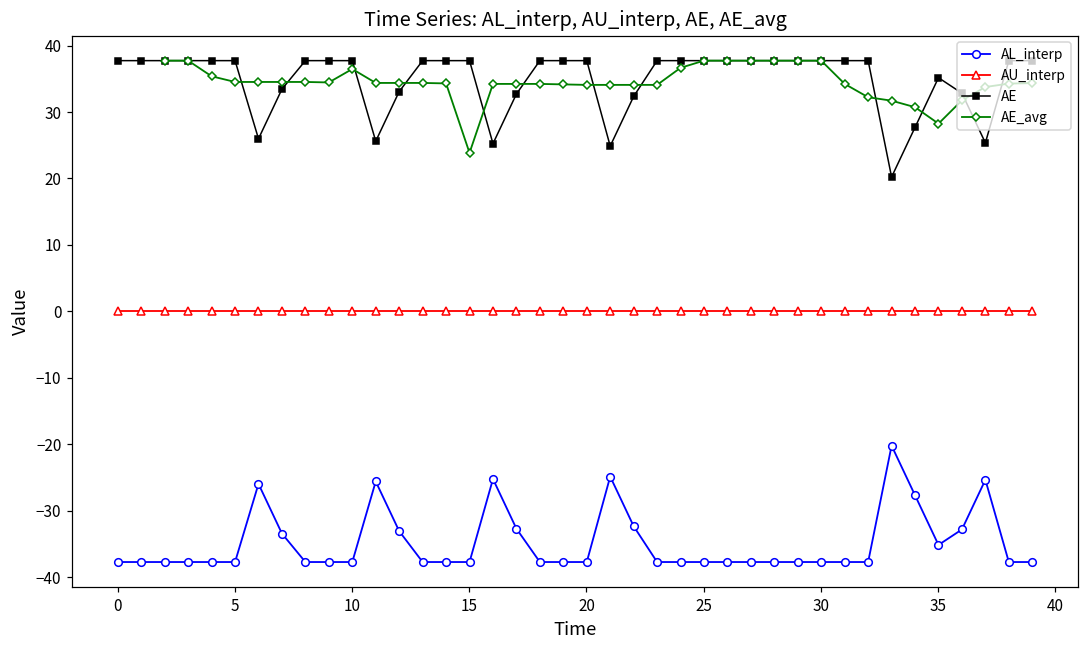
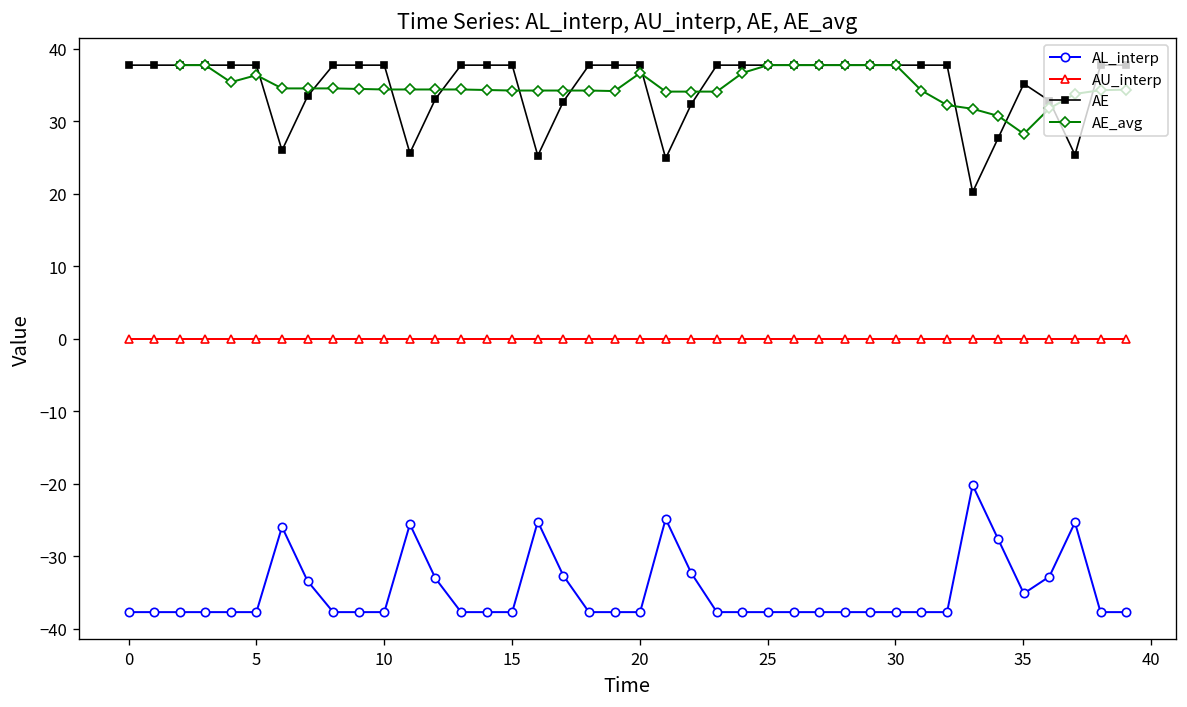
AE_avg, 5: 35 -> 36
AE_avg, 10: 36 -> 34
AE_avg, 15: 24 -> 34
AE_avg, 20: 34 -> 37
